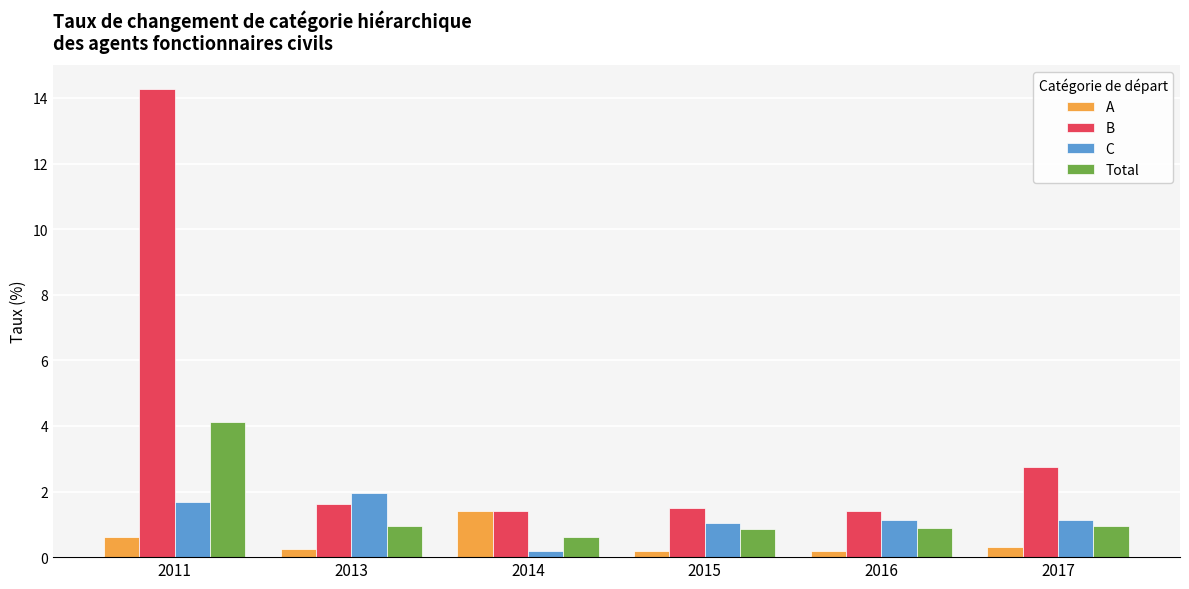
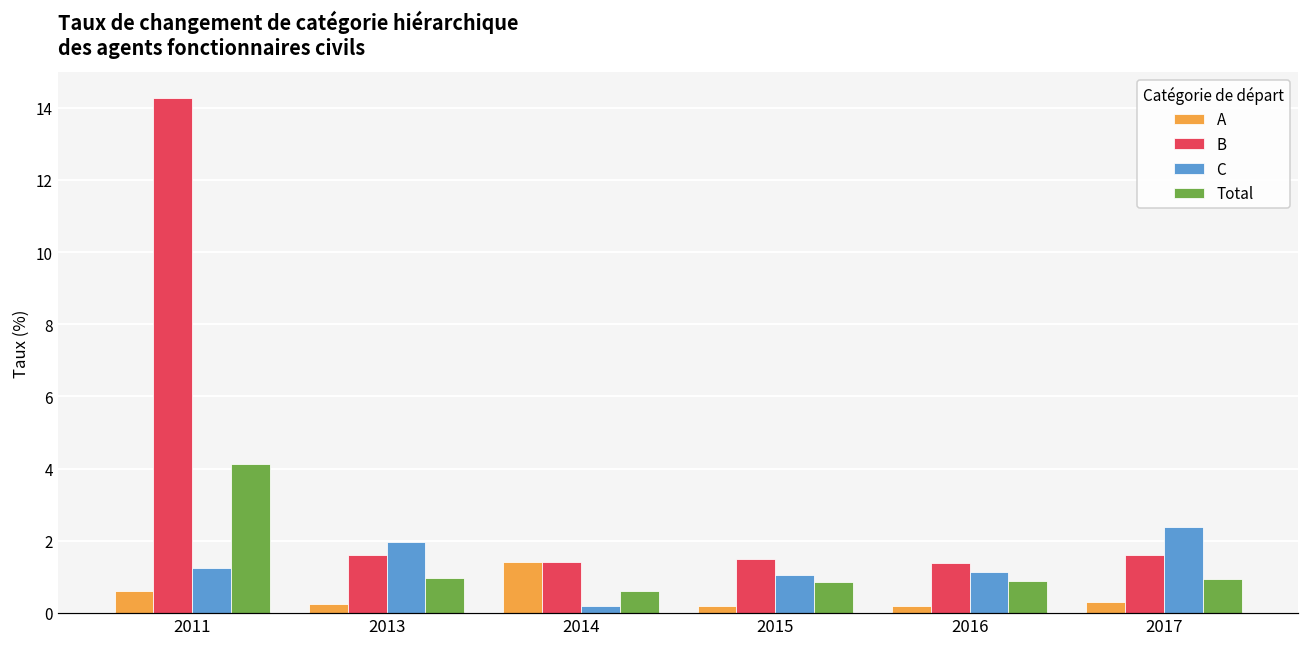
C, 2011: 1.7 -> 1.3
B, 2017: 2.7 -> 1.6
C, 2017: 1.1 -> 2.4
